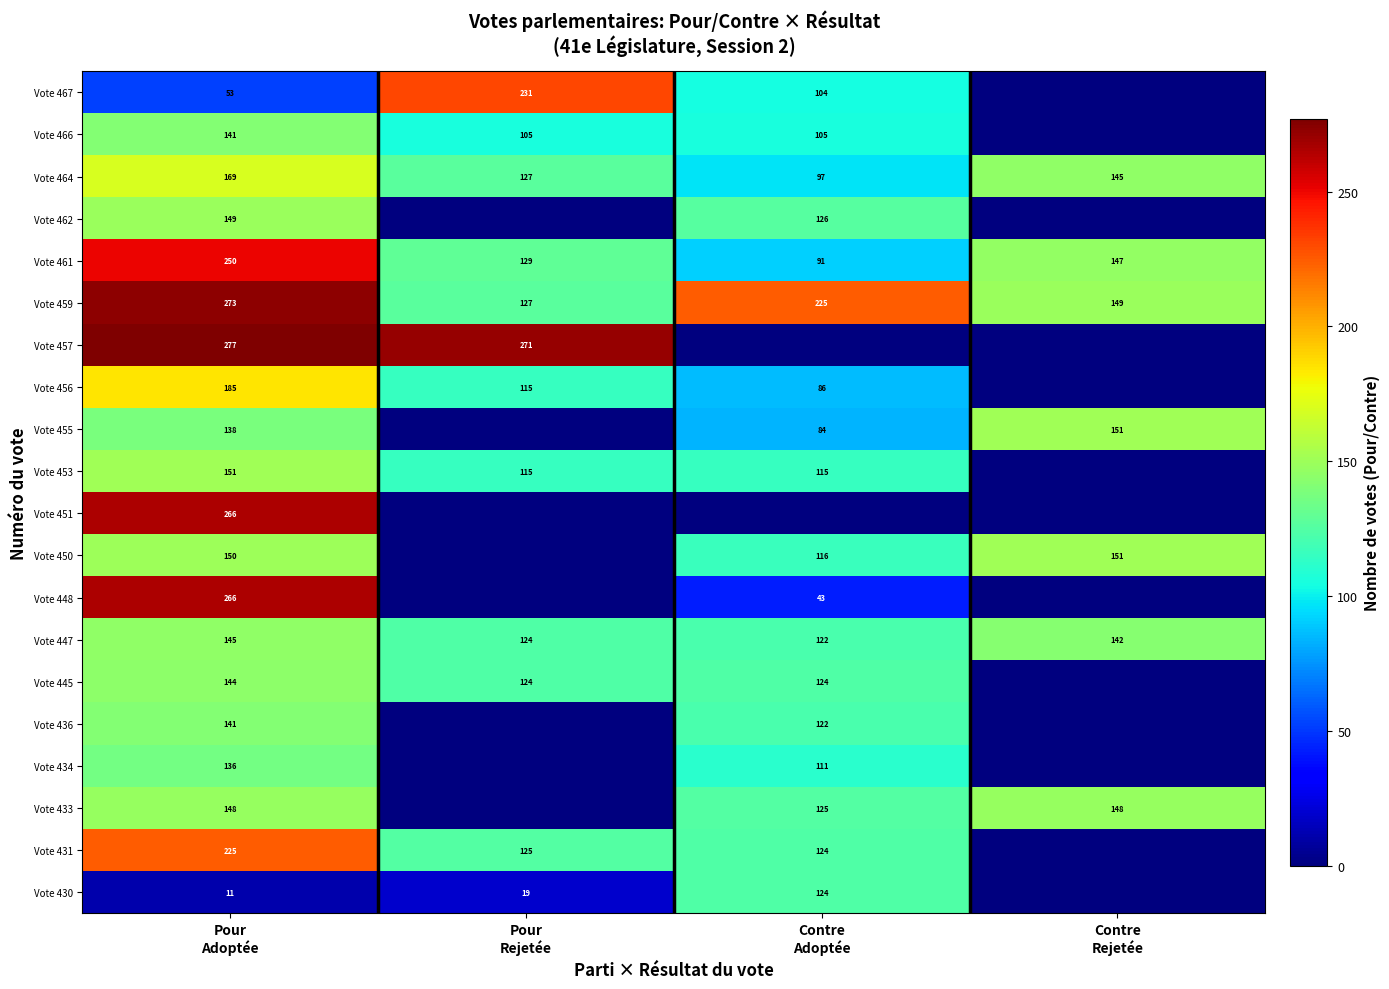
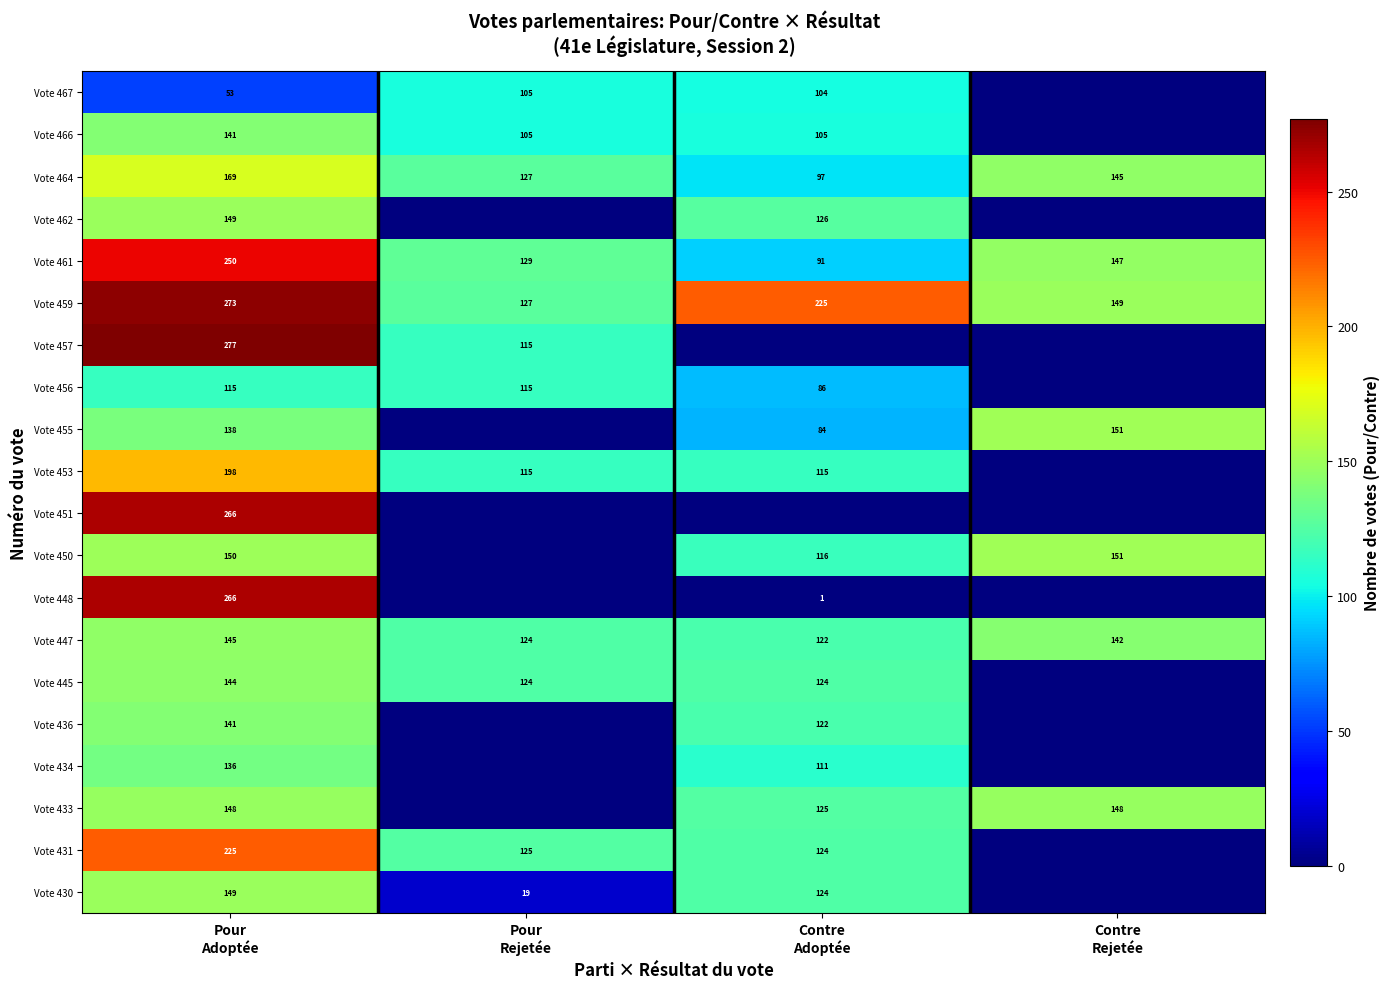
Vote 467, Pour Rejetée: 231 -> 105
Vote 457, Pour Rejetée: 271 -> 115
Vote 456, Pour Adoptée: 185 -> 115
Vote 453, Pour Adoptée: 151 -> 198
Vote 448, Contre Adoptée: 43 -> 1
Vote 430, Pour Adoptée: 11 -> 149
